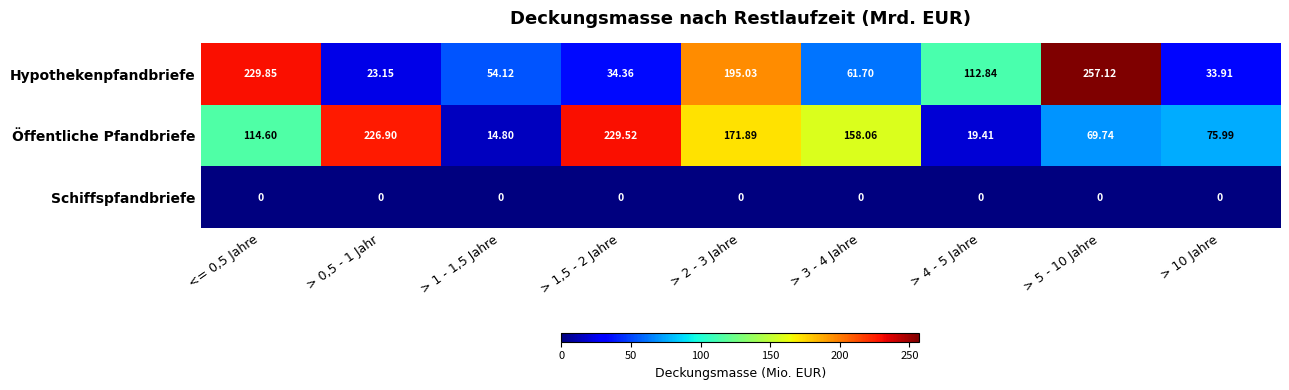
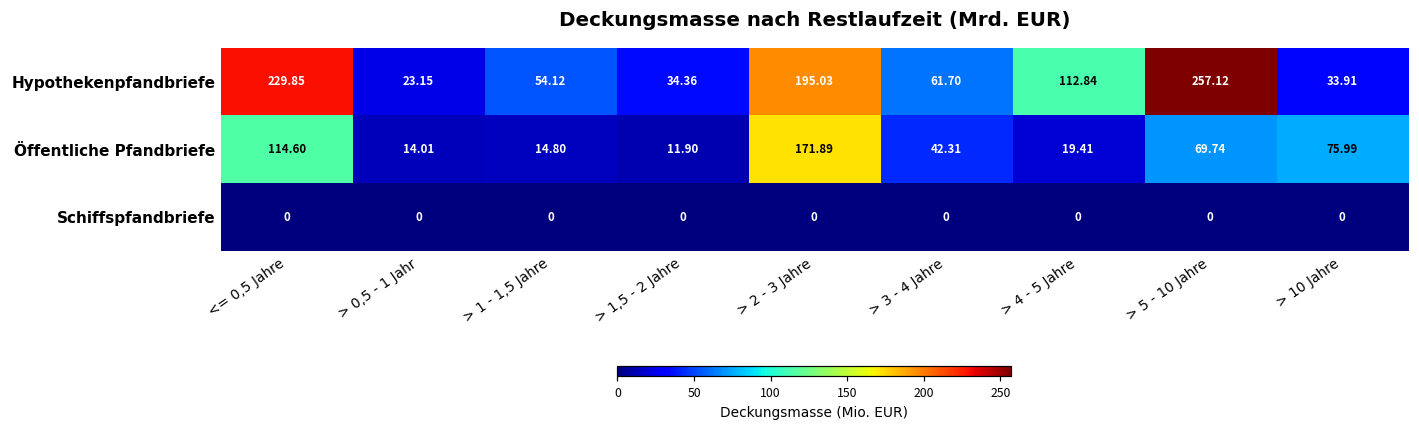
Öffentliche Pfandbriefe, > 0,5 - 1 Jahr: 226.90 -> 14.01
Öffentliche Pfandbriefe, > 1,5 - 2 Jahre: 229.52 -> 11.90
Öffentliche Pfandbriefe, > 3 - 4 Jahre: 158.06 -> 42.31
